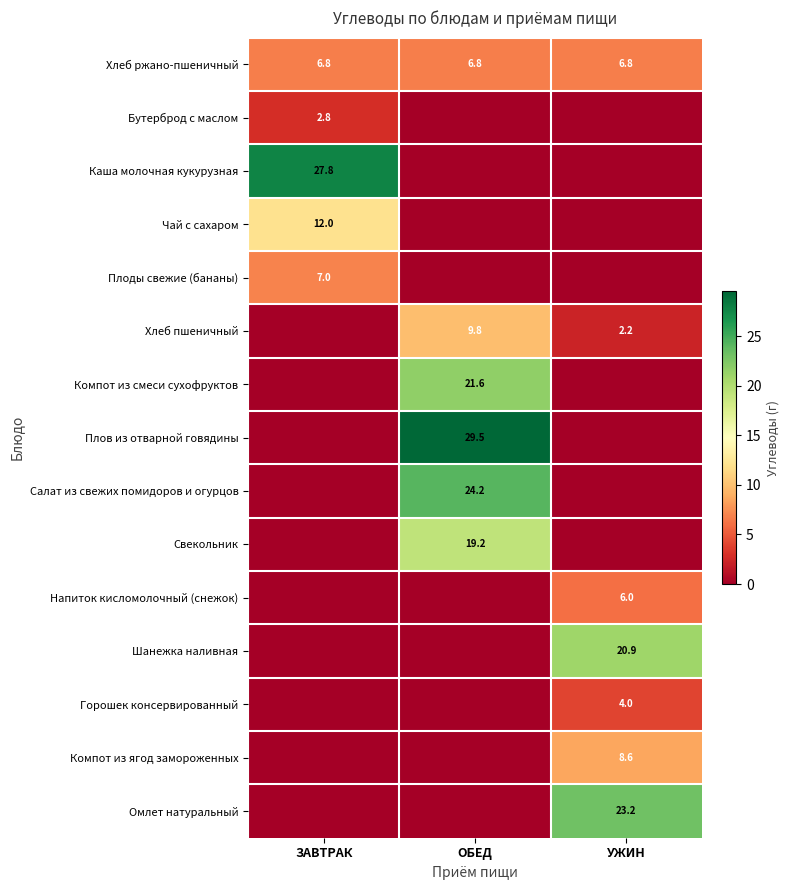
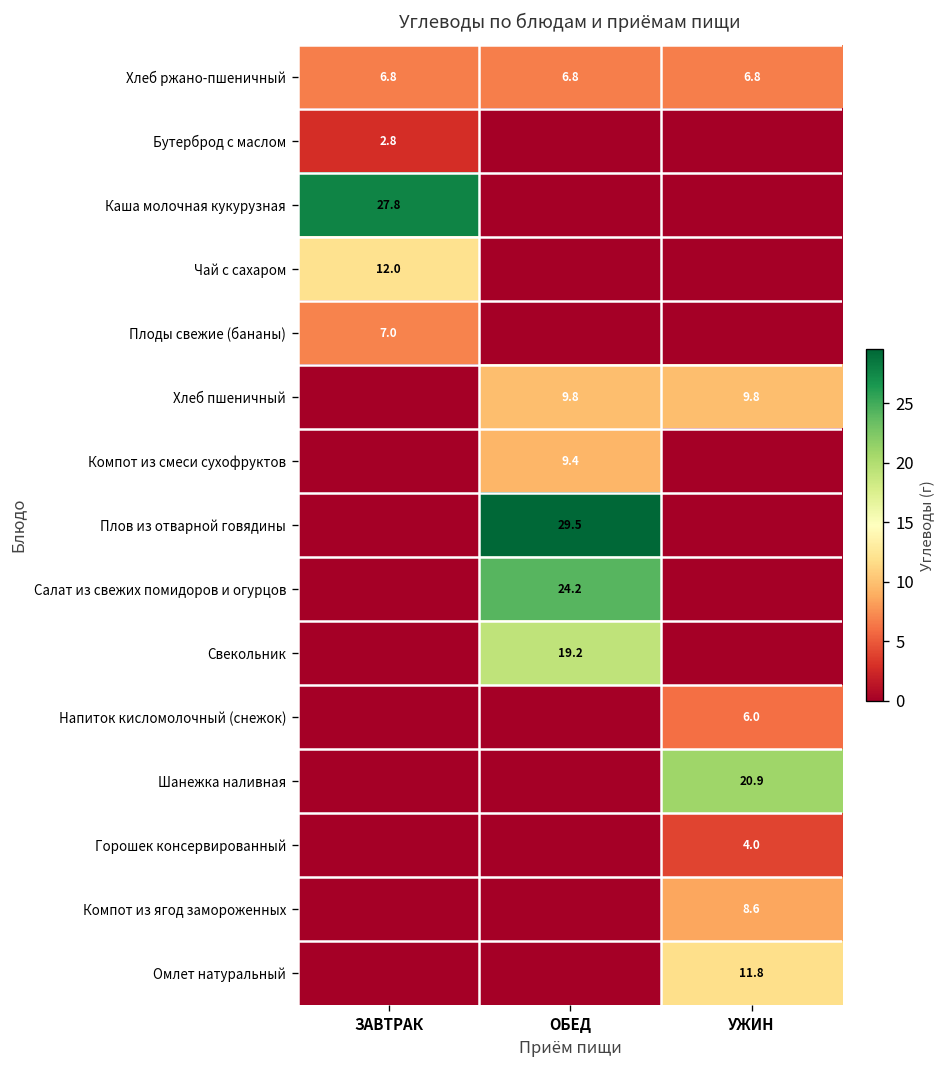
Хлеб пшеничный, УЖИН: 2.2 -> 9.8
Компот из смеси сухофруктов, ОБЕД: 21.6 -> 9.4
Омлет натуральный, УЖИН: 23.2 -> 11.8
